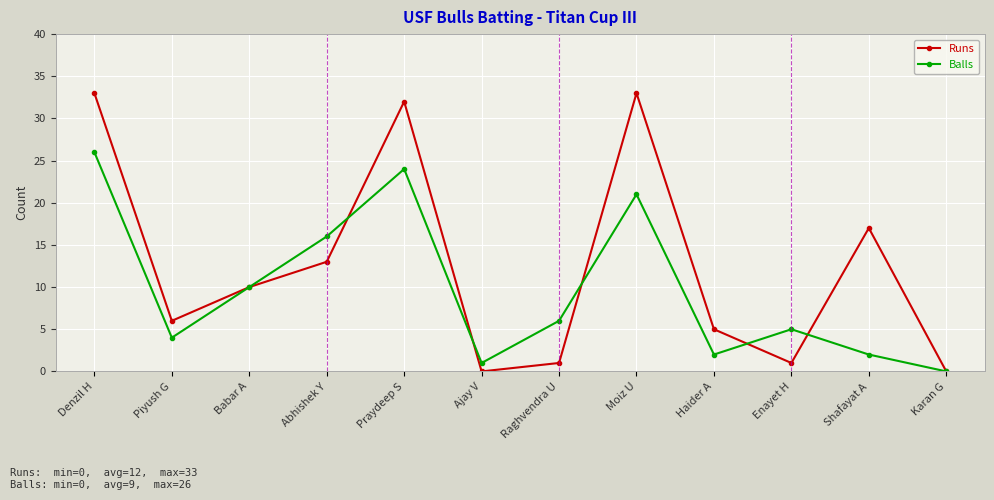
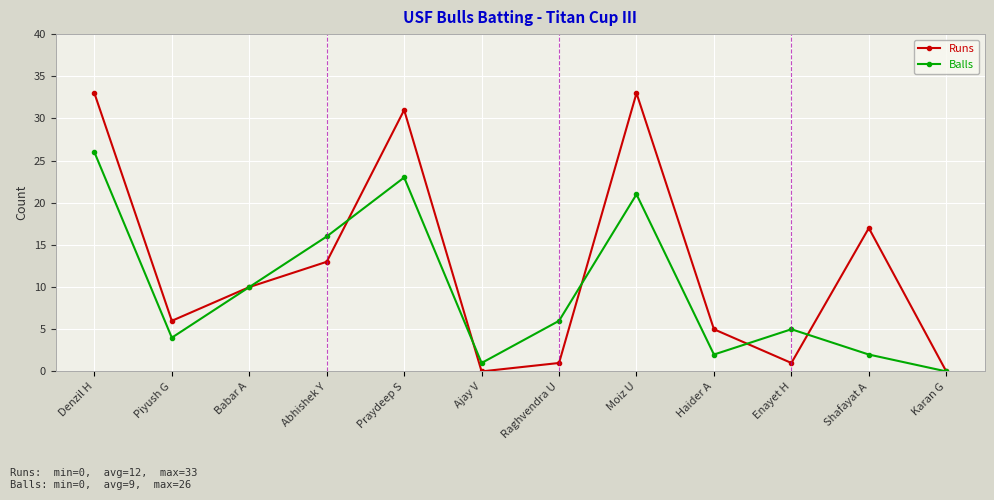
Runs, Praydeep S: 32 -> 31
Balls, Praydeep S: 24 -> 23
